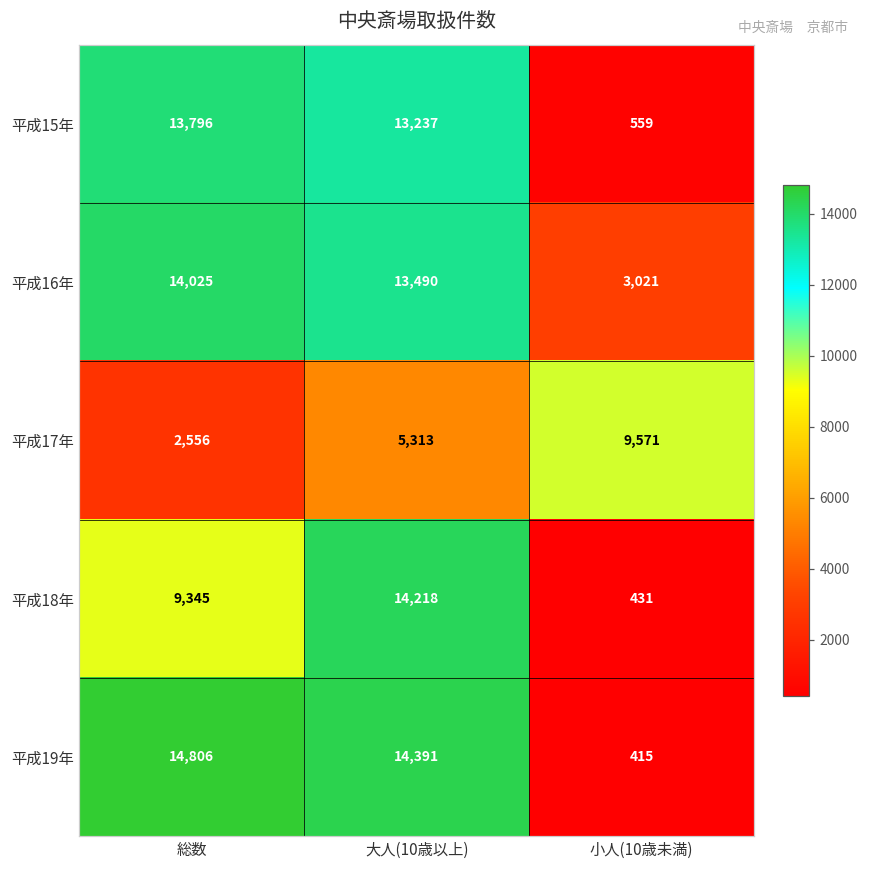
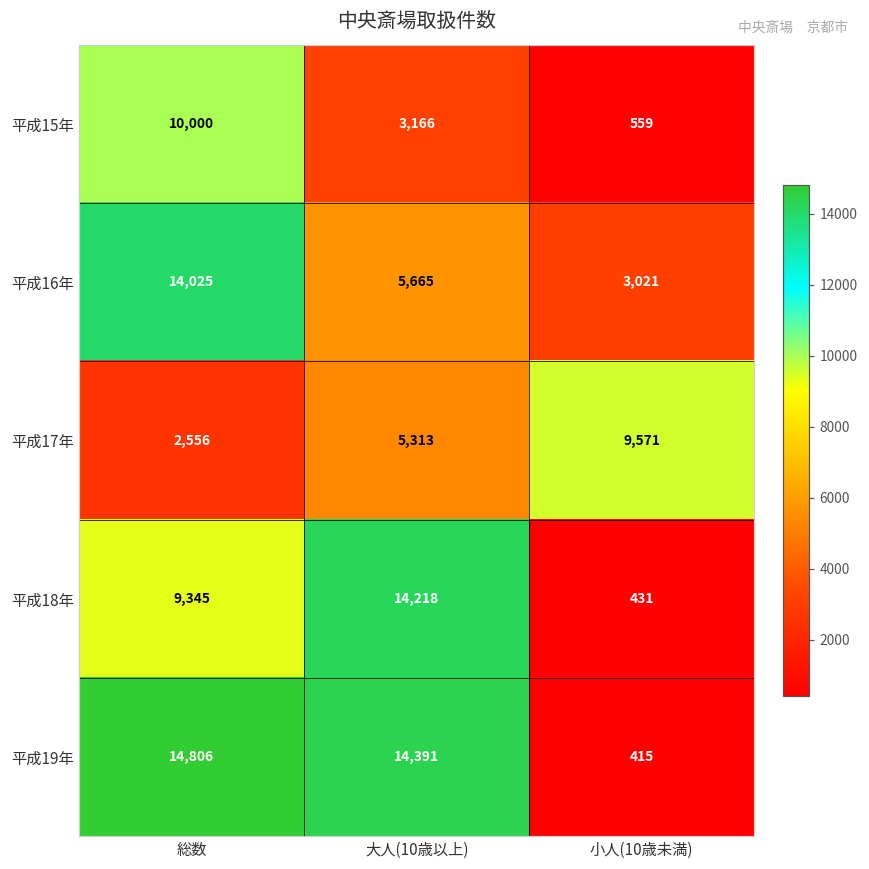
平成15年, 総数: 13,796 -> 10,000
平成15年, 大人(10歳以上): 13,237 -> 3,166
平成16年, 大人(10歳以上): 13,490 -> 5,665
